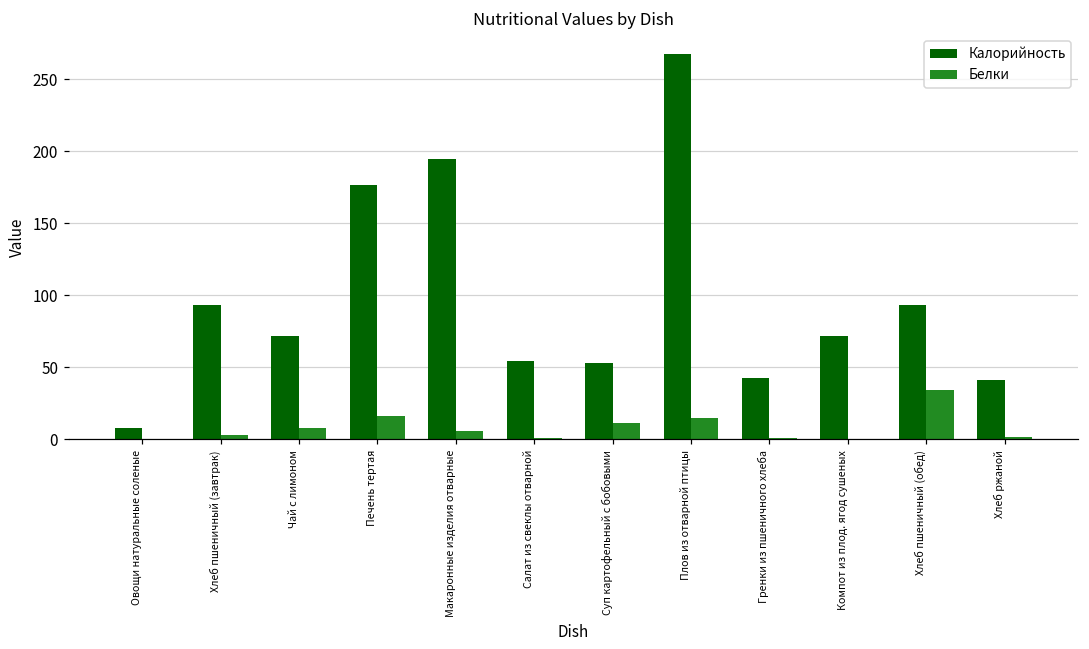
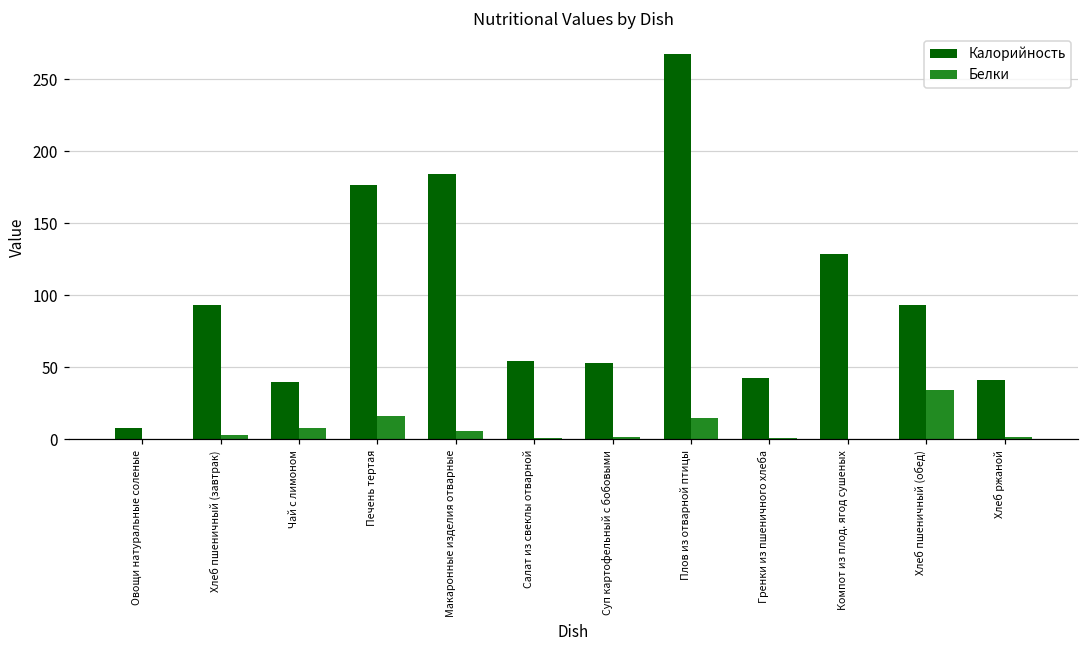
Калорийность, Чай с лимоном: 72 -> 40
Калорийность, Макаронные изделия отварные: 195 -> 185
Белки, Суп картофельный с бобовыми: 12 -> 2
Калорийность, Компот из плод. ягод сушеных: 72 -> 129
